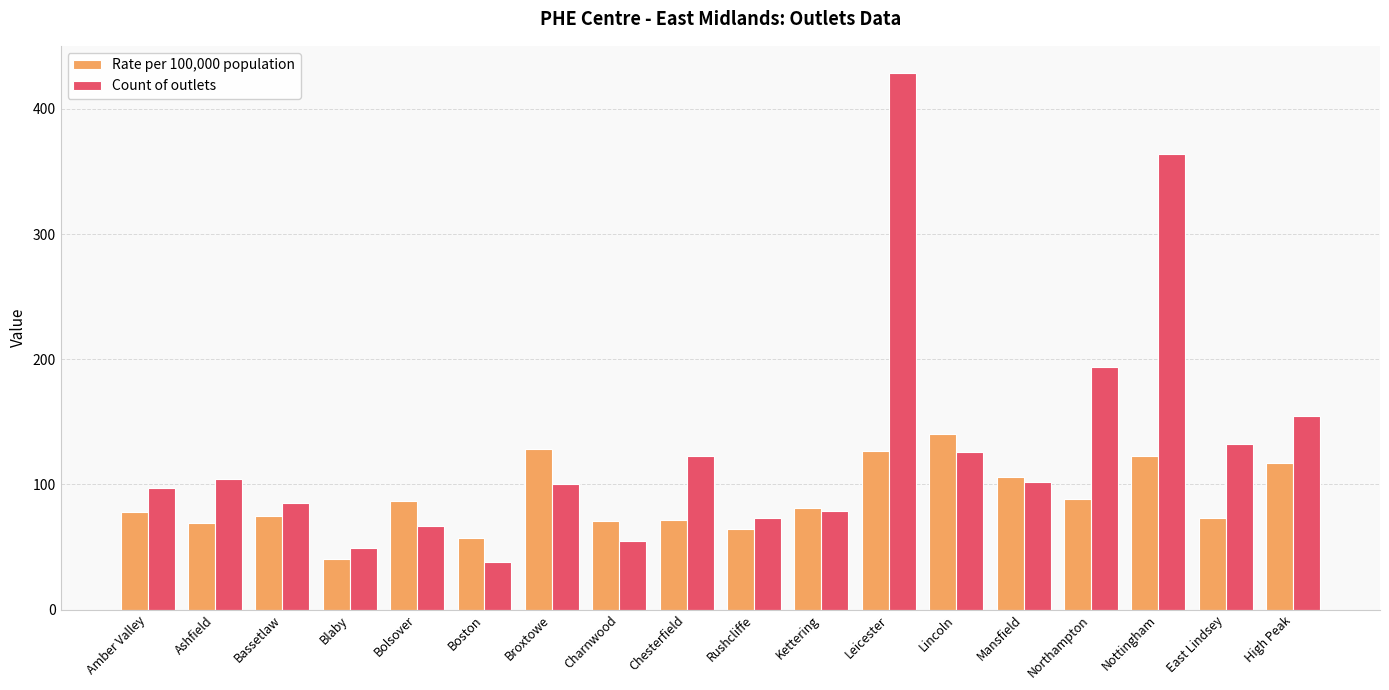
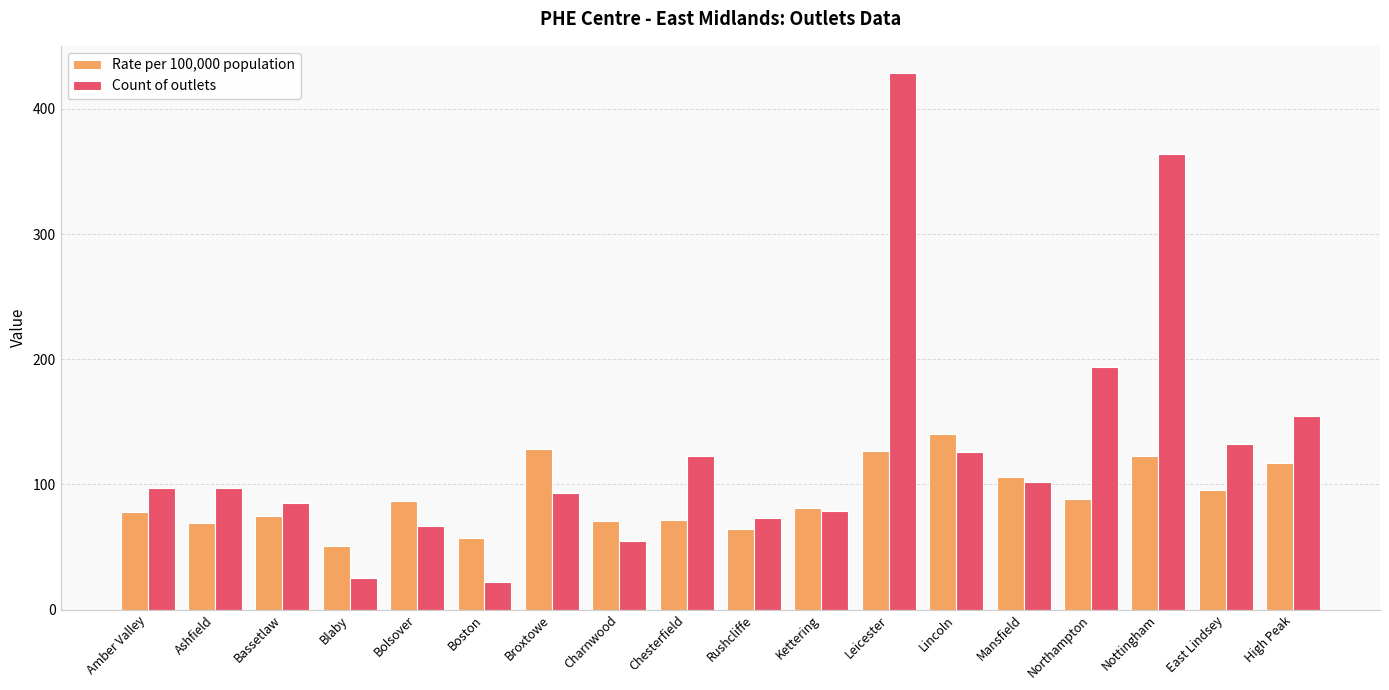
Count of outlets, Ashfield: 104 -> 97
Rate per 100,000 population, Blaby: 40 -> 51
Count of outlets, Blaby: 49 -> 25
Count of outlets, Boston: 38 -> 22
Count of outlets, Broxtowe: 100 -> 93
Rate per 100,000 population, East Lindsey: 73 -> 96
